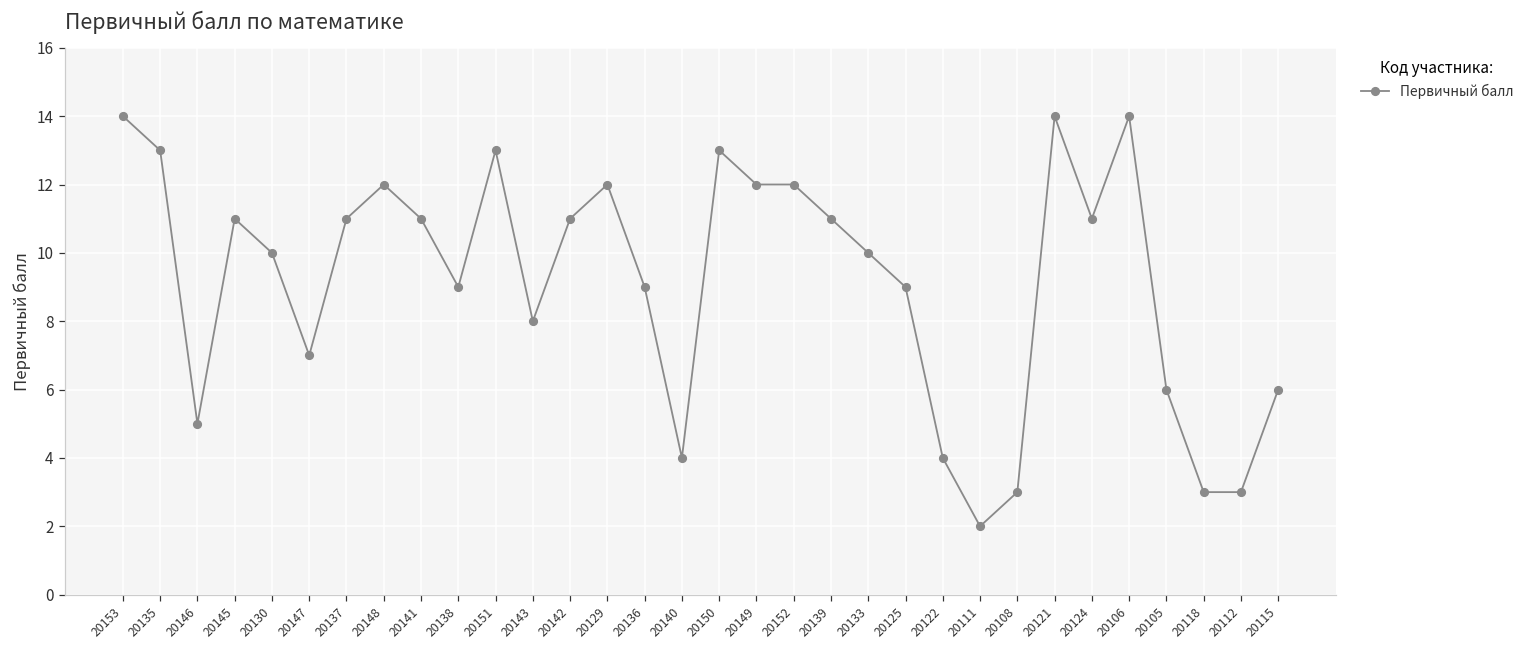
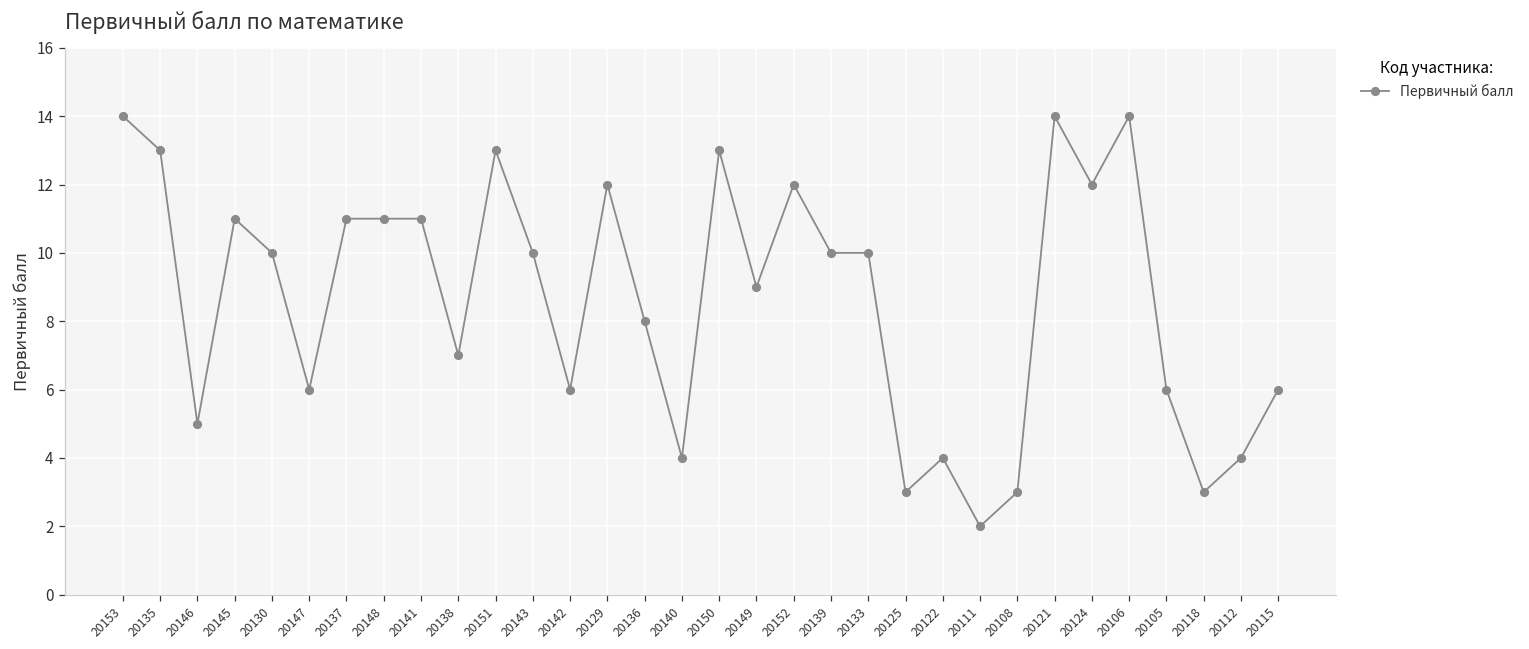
20147: 7 -> 6
20148: 12 -> 11
20138: 9 -> 7
20143: 8 -> 10
20142: 11 -> 6
20136: 9 -> 8
20149: 12 -> 9
20139: 11 -> 10
20125: 9 -> 3
20124: 11 -> 12
20112: 3 -> 4
